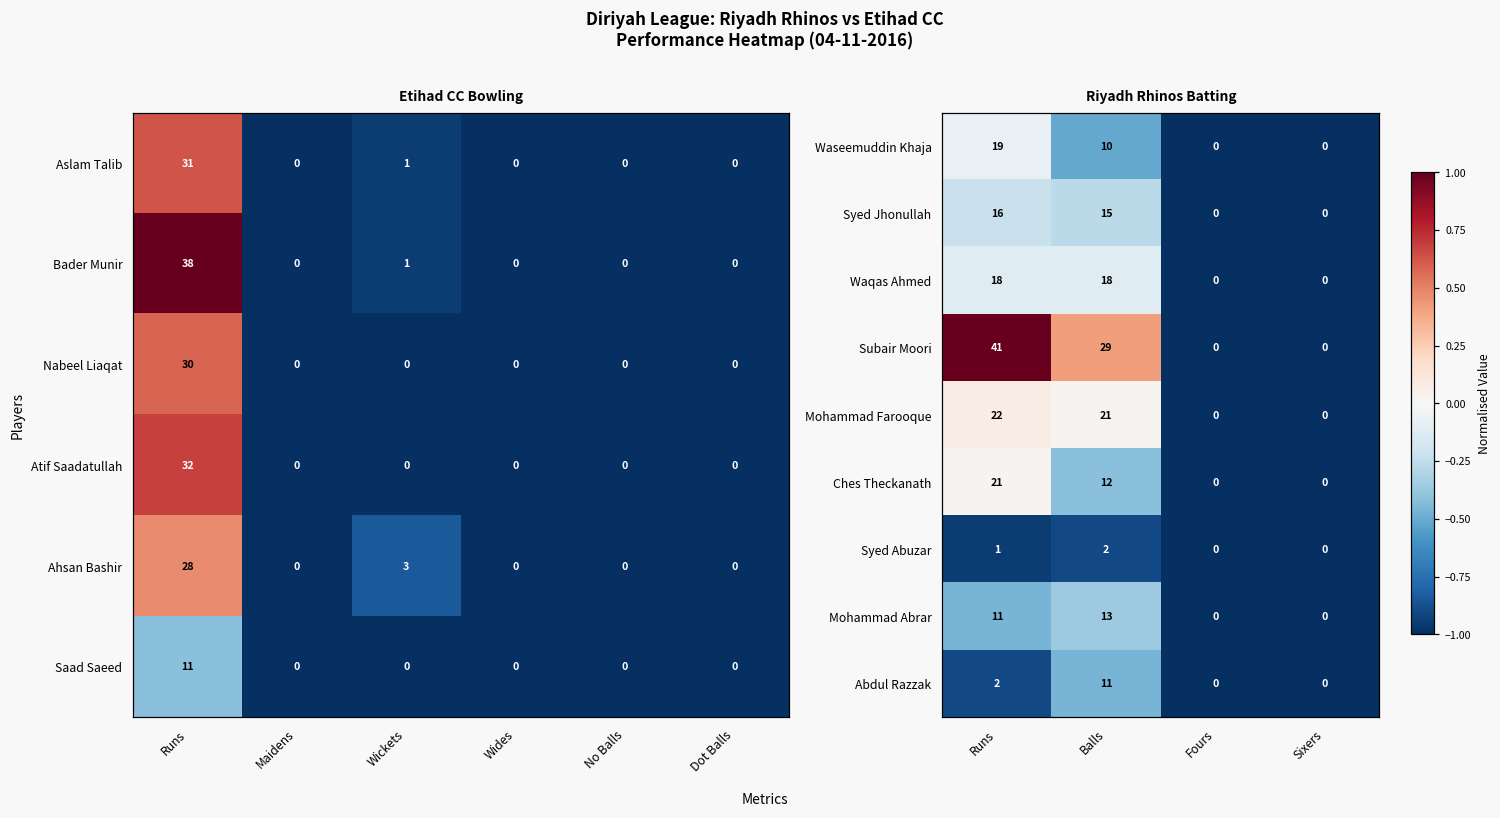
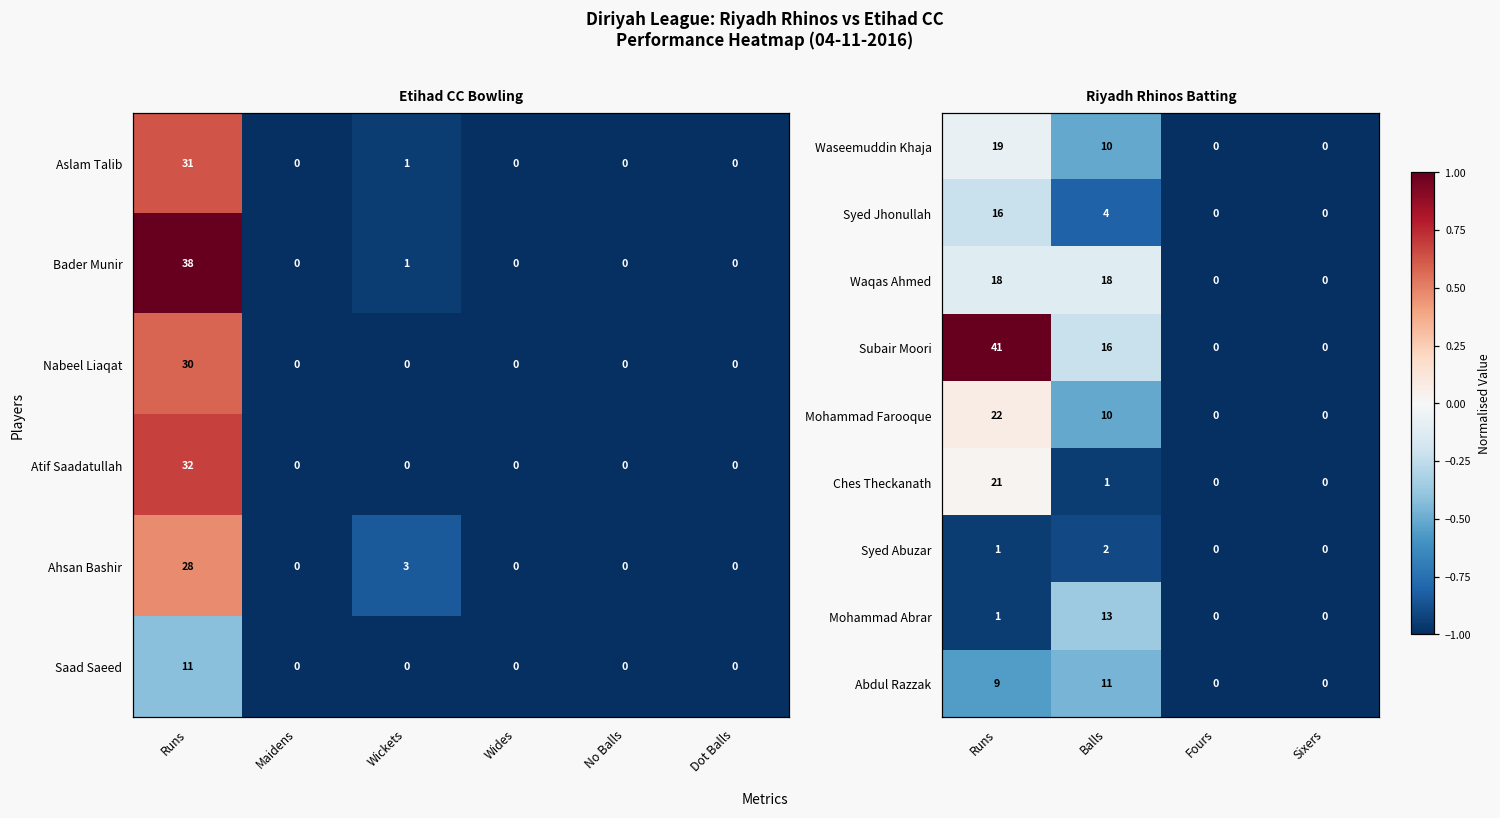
Riyadh Rhinos Batting, Syed Jhonullah, Balls: 15 -> 4
Riyadh Rhinos Batting, Subair Moori, Balls: 29 -> 16
Riyadh Rhinos Batting, Mohammad Farooque, Balls: 21 -> 10
Riyadh Rhinos Batting, Ches Theckanath, Balls: 12 -> 1
Riyadh Rhinos Batting, Mohammad Abrar, Runs: 11 -> 1
Riyadh Rhinos Batting, Abdul Razzak, Runs: 2 -> 9
